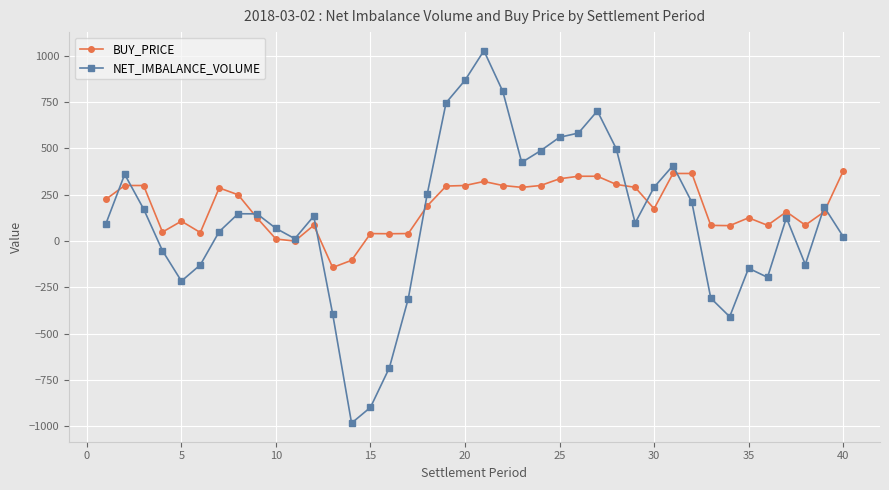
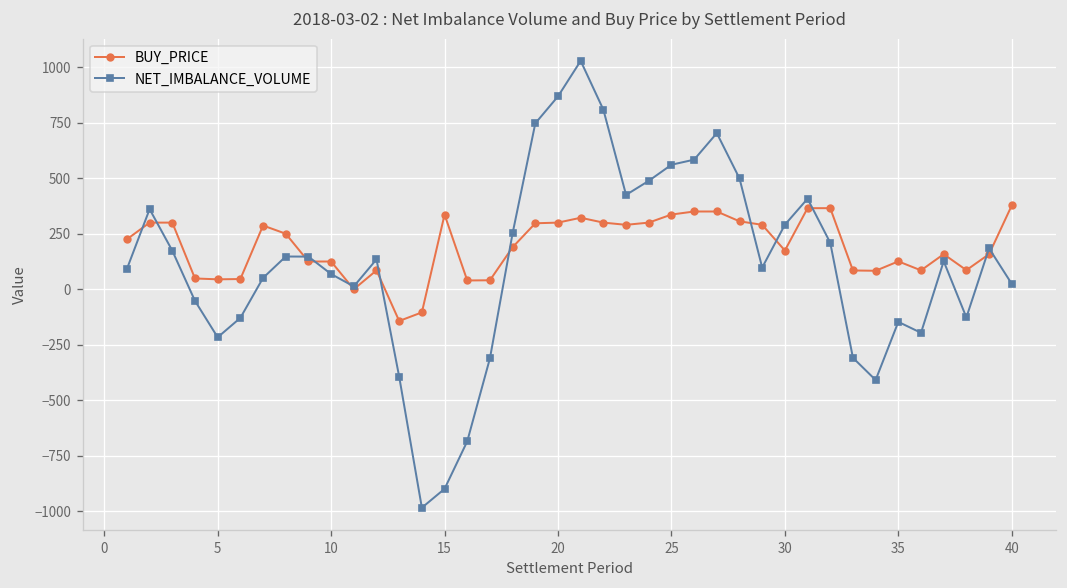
BUY_PRICE, 5: 110 -> 40
BUY_PRICE, 10: 10 -> 120
BUY_PRICE, 15: 40 -> 340
